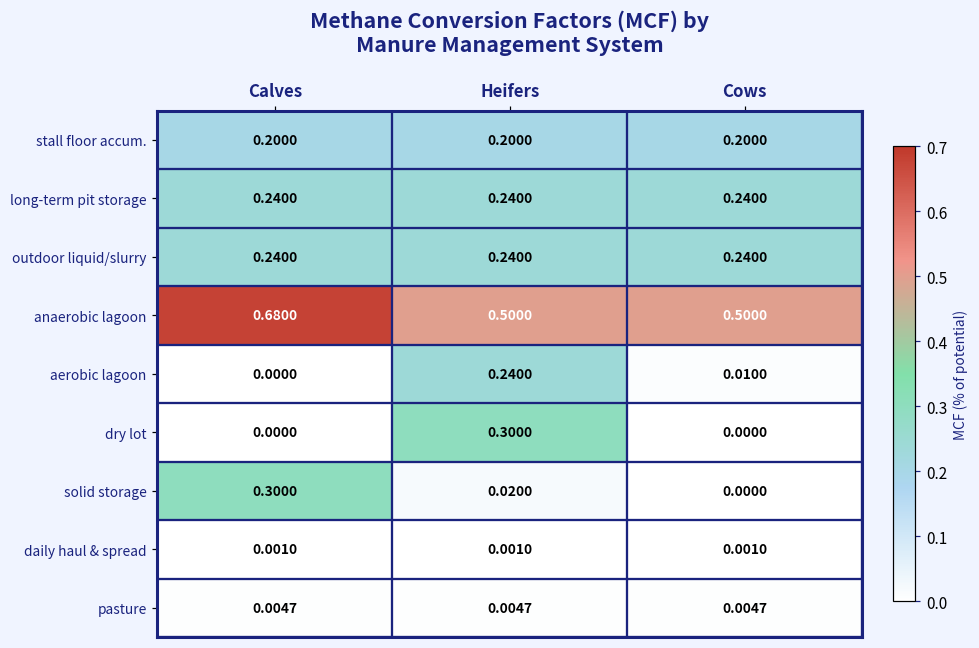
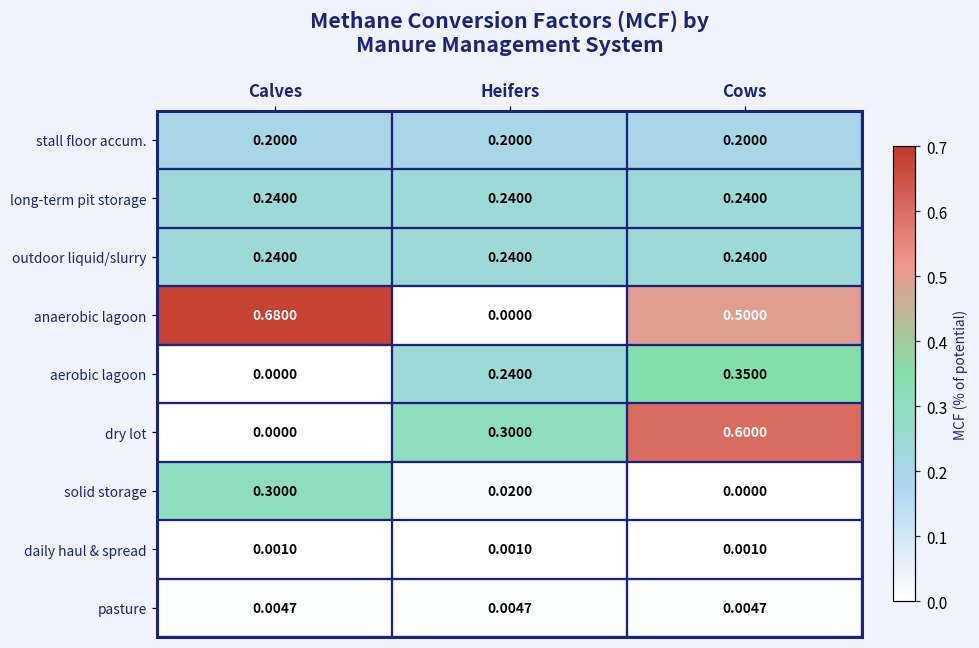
anaerobic lagoon, Heifers: 0.5000 -> 0.0000
aerobic lagoon, Cows: 0.0100 -> 0.3500
dry lot, Cows: 0.0000 -> 0.6000
